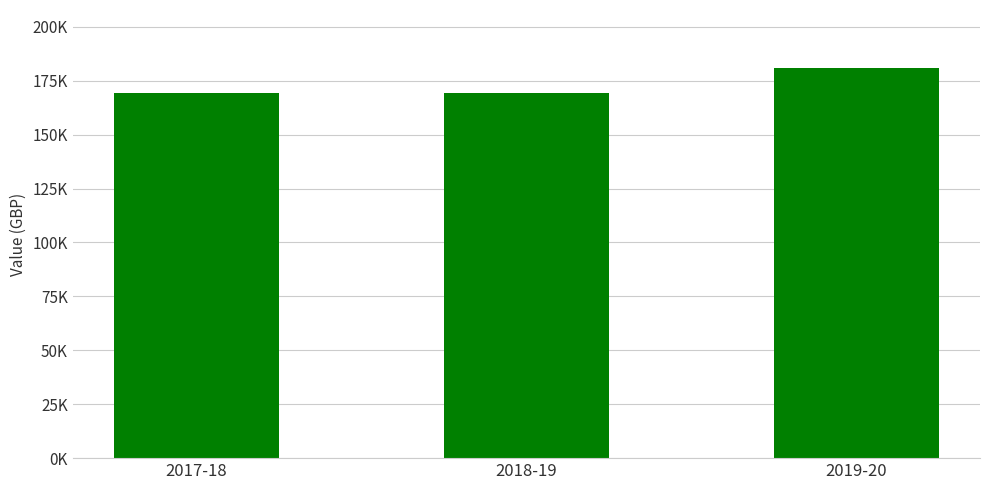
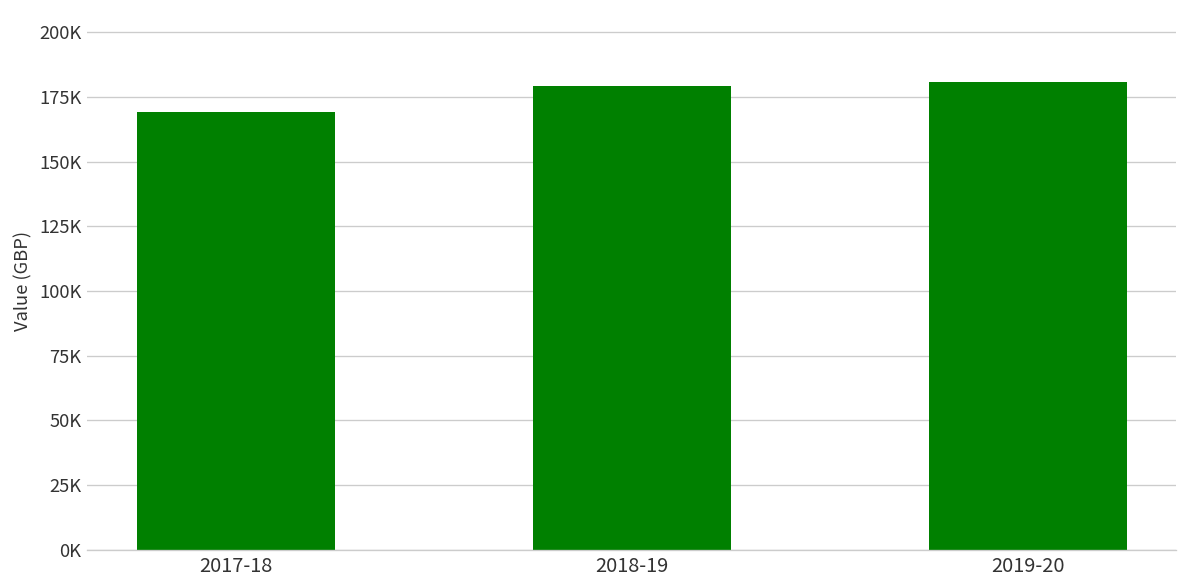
2018-19: 169000 -> 179000
